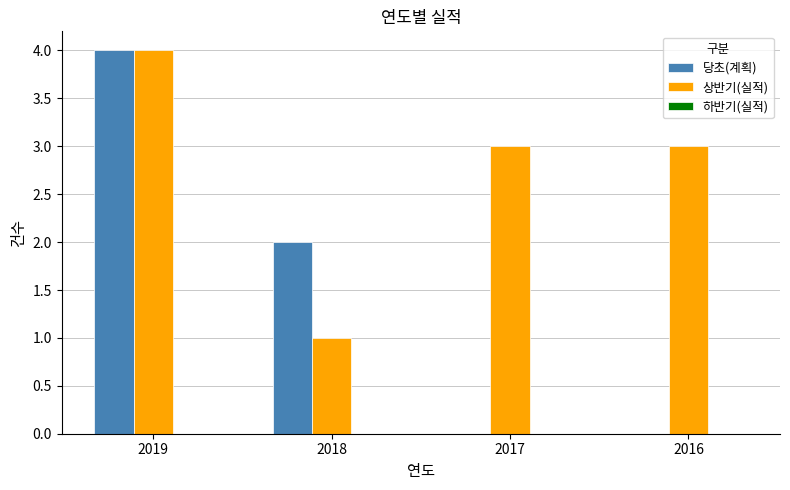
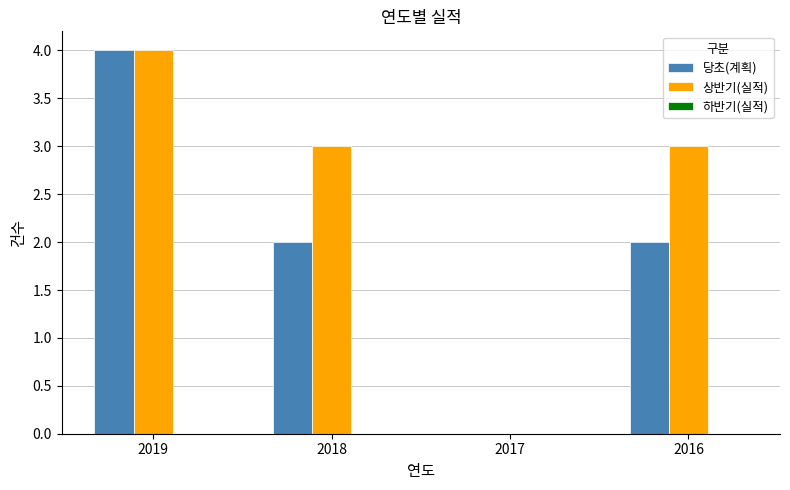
상반기(실적), 2018: 1 -> 3
상반기(실적), 2017: 3 -> 0
당초(계획), 2016: 0 -> 2
